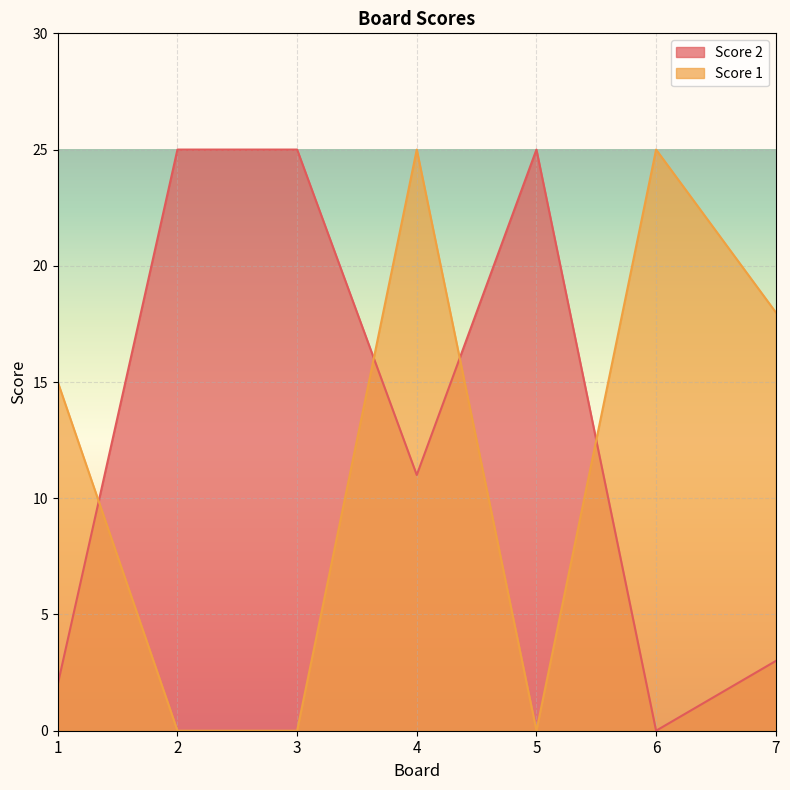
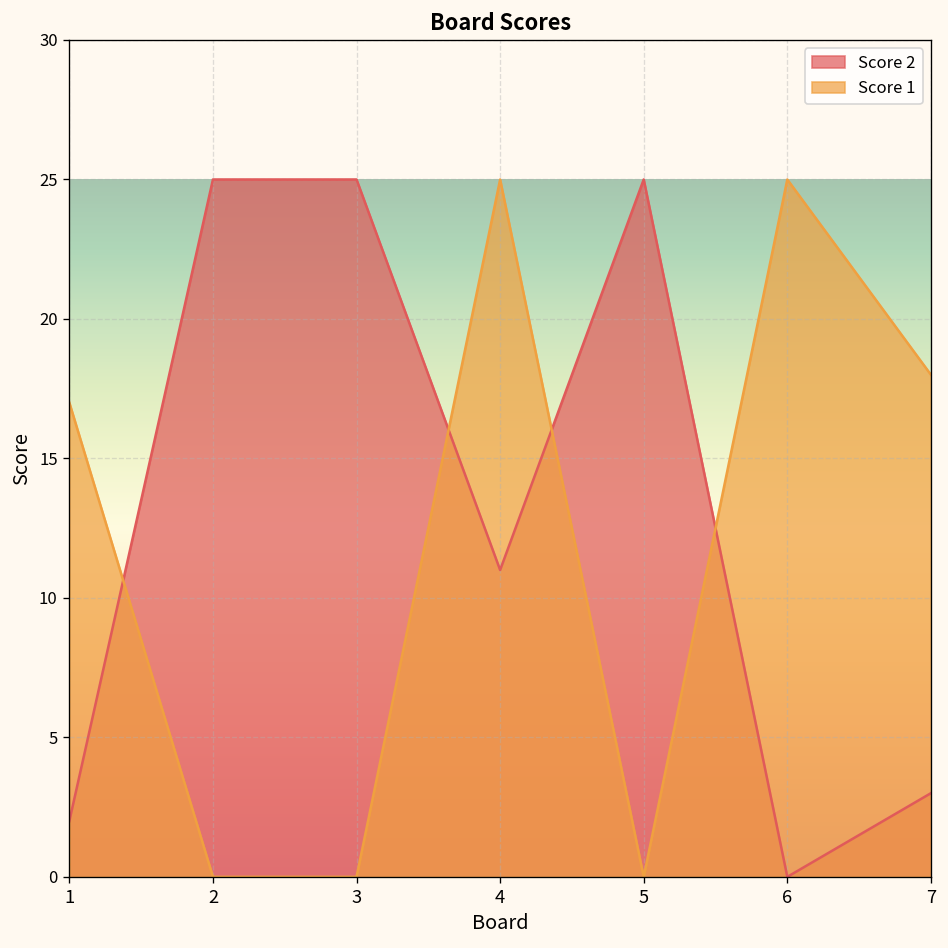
Score 1, 1: 15 -> 17
